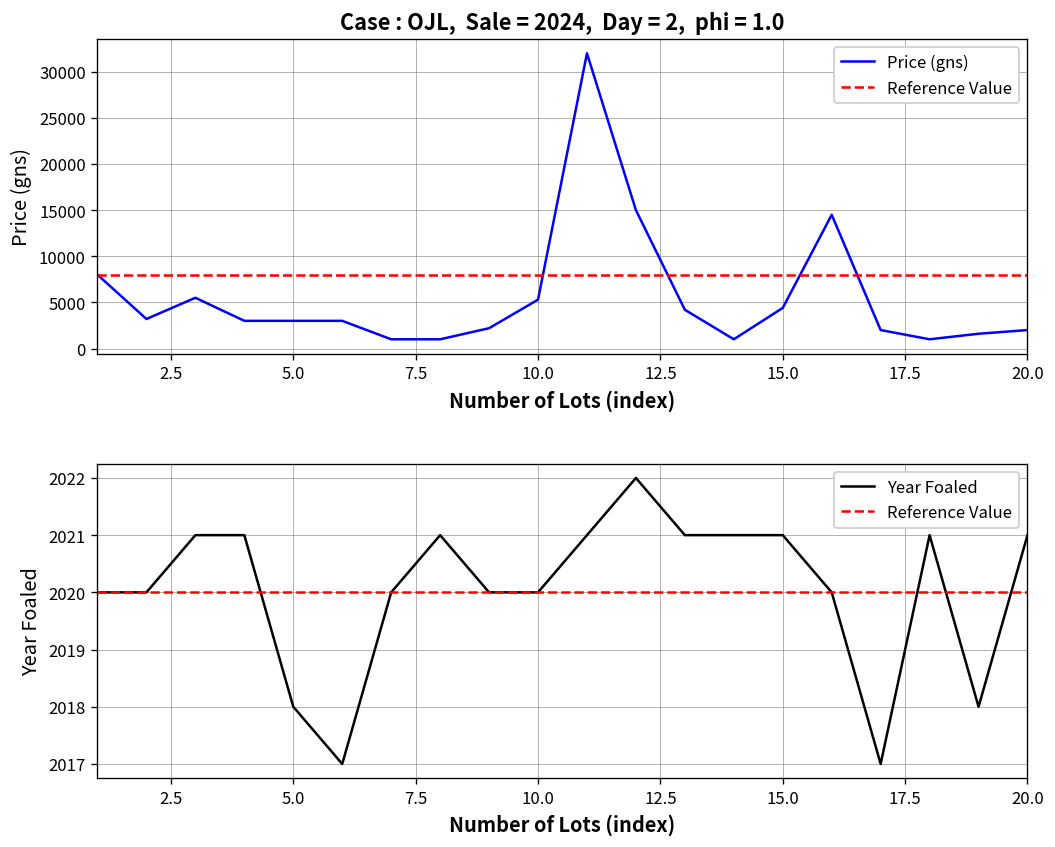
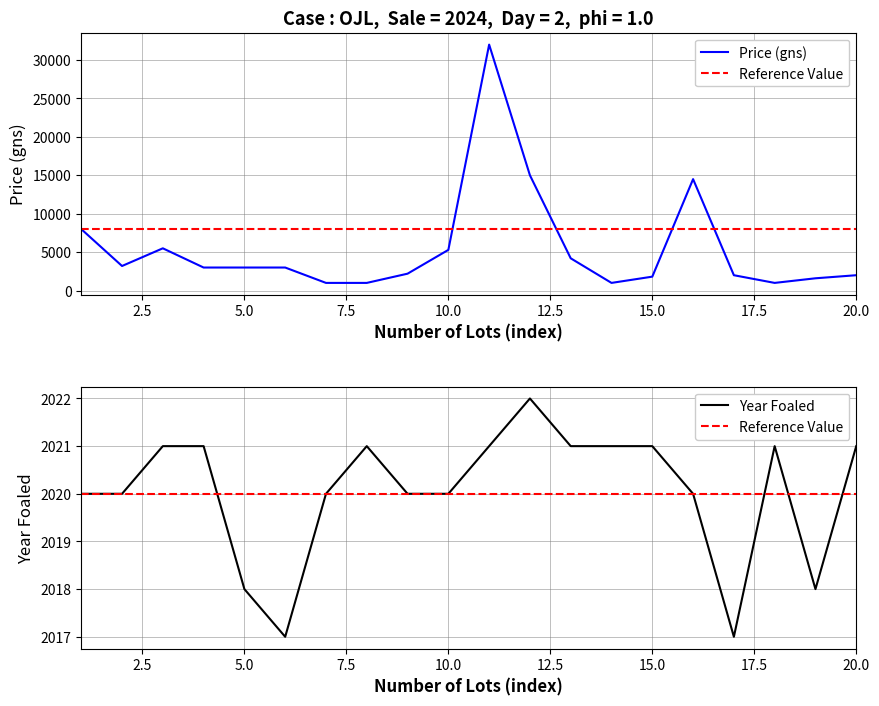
Case : OJL, Sale = 2024, Day = 2, phi = 1.0, 15.0: 4000 -> 2000
